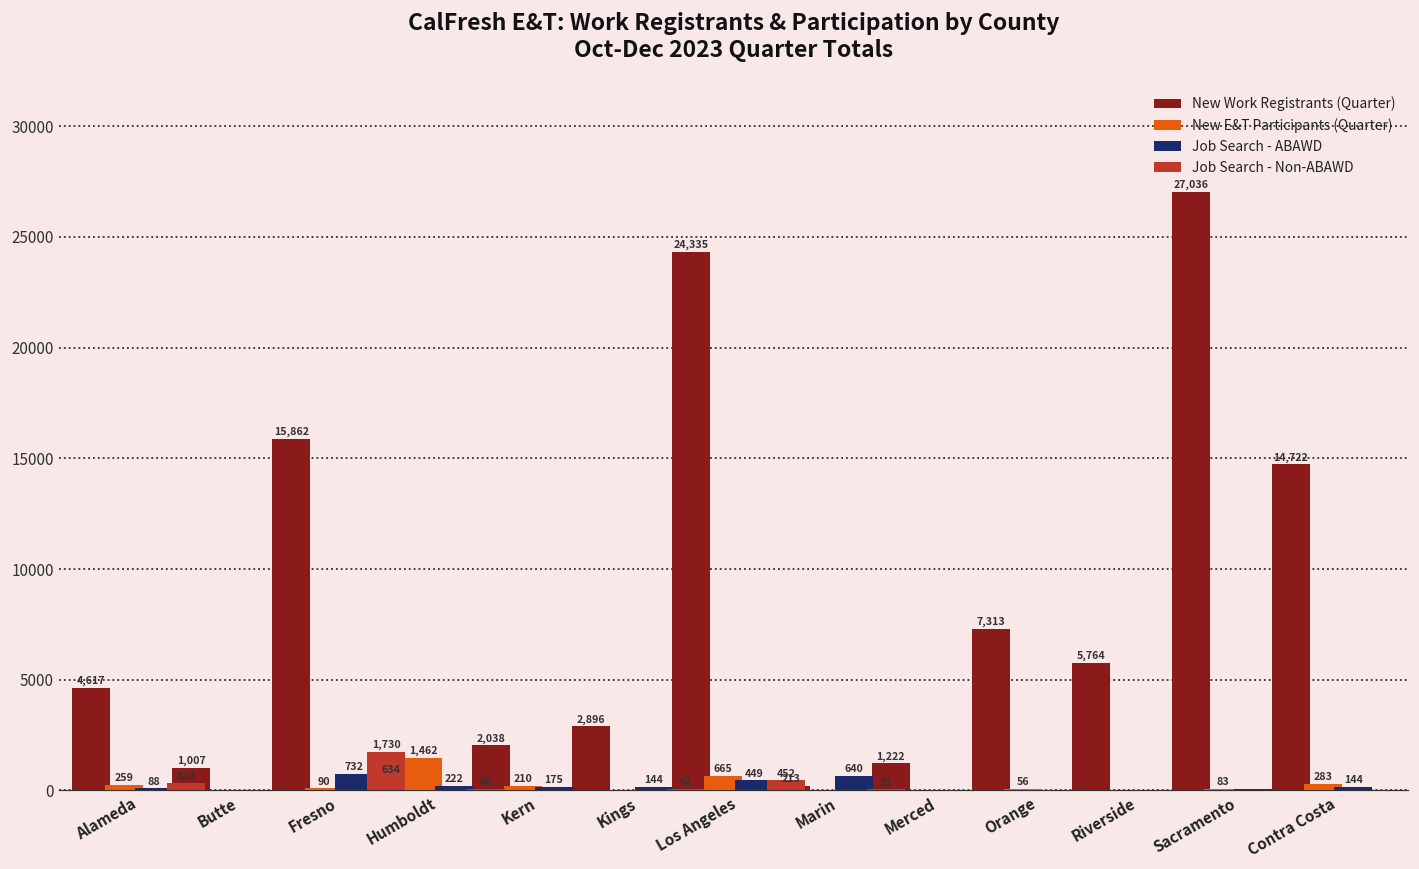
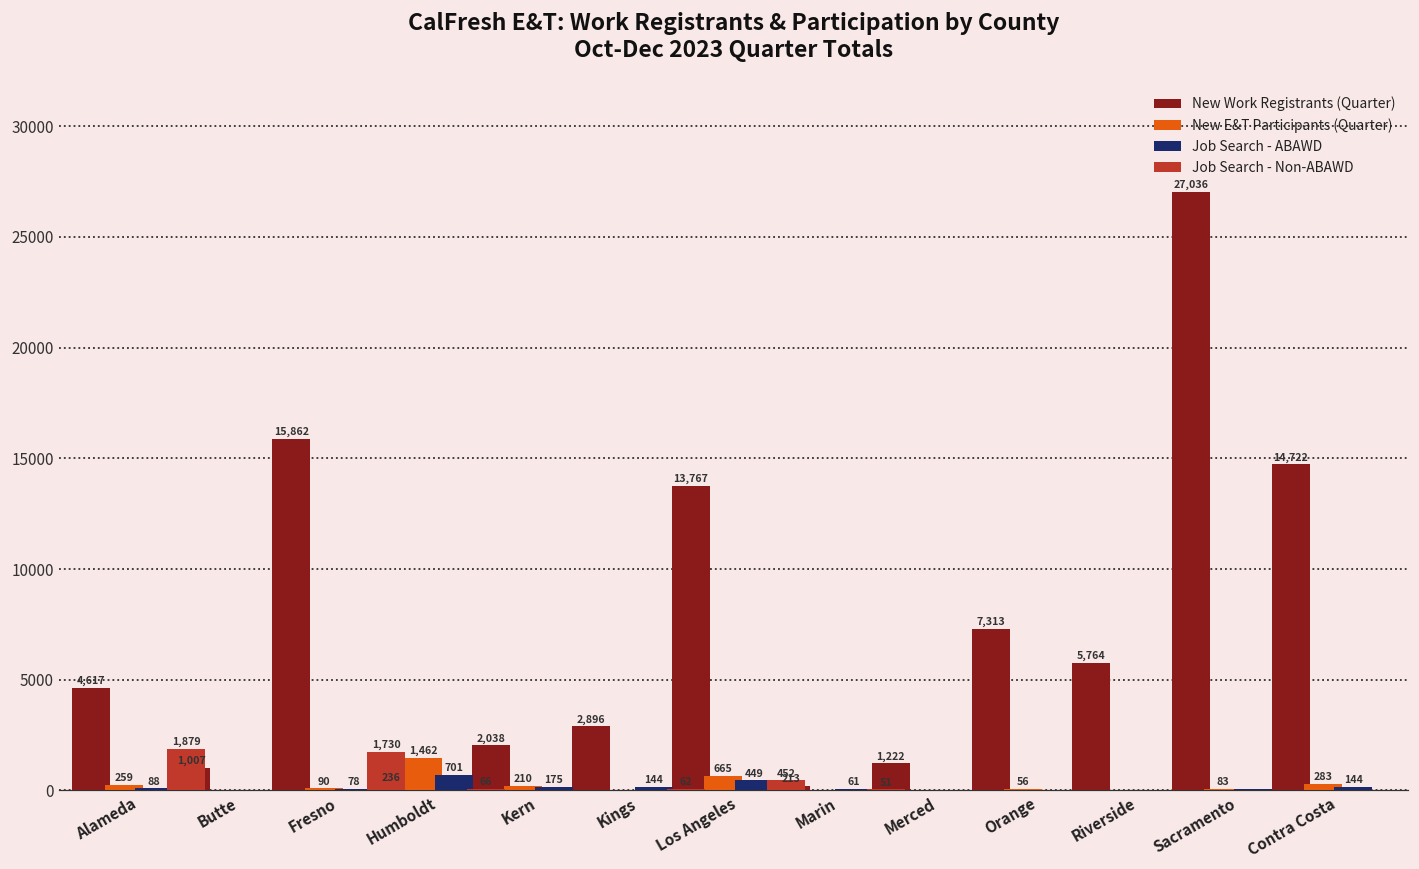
Job Search - Non-ABAWD, Alameda: 323 -> 1,879
Job Search - ABAWD, Fresno: 732 -> 78
New Work Registrants (Quarter), Humboldt: 634 -> 236
Job Search - ABAWD, Humboldt: 222 -> 701
New Work Registrants (Quarter), Los Angeles: 24,335 -> 13,767
Job Search - ABAWD, Marin: 640 -> 61
